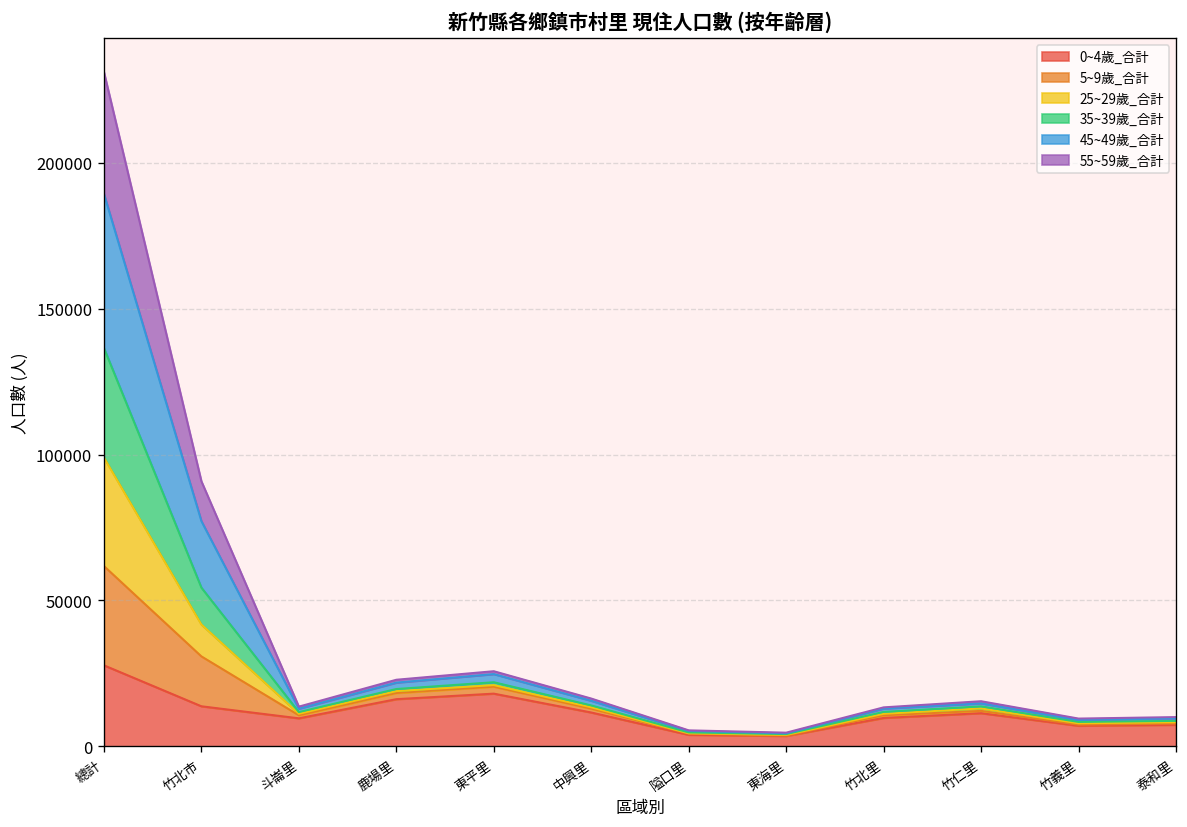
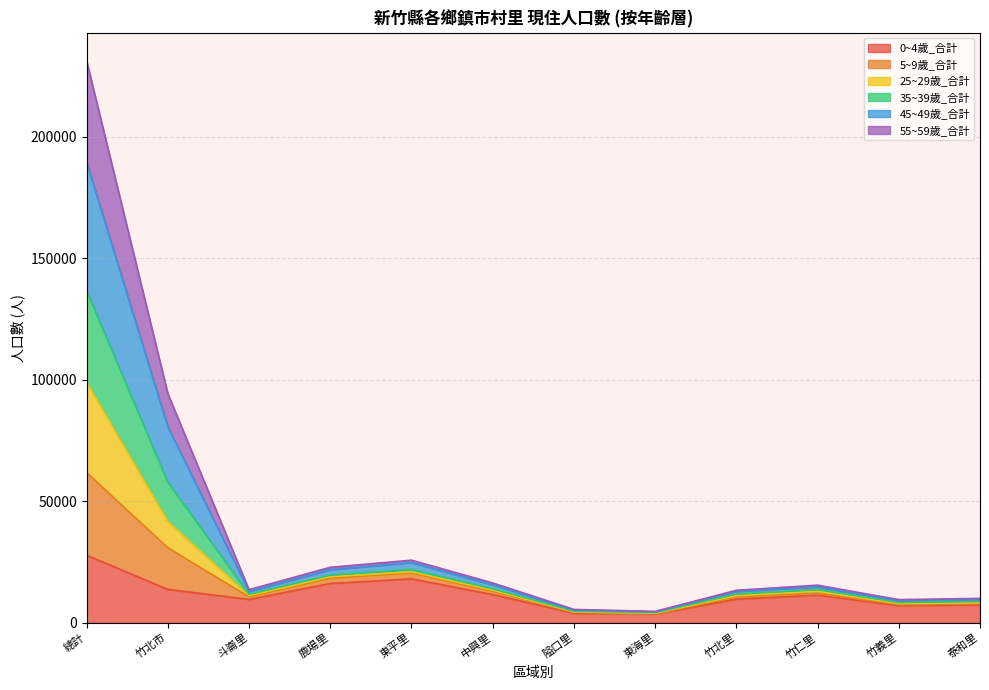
35~39歲_合計, 竹北市: 13000 -> 16000
